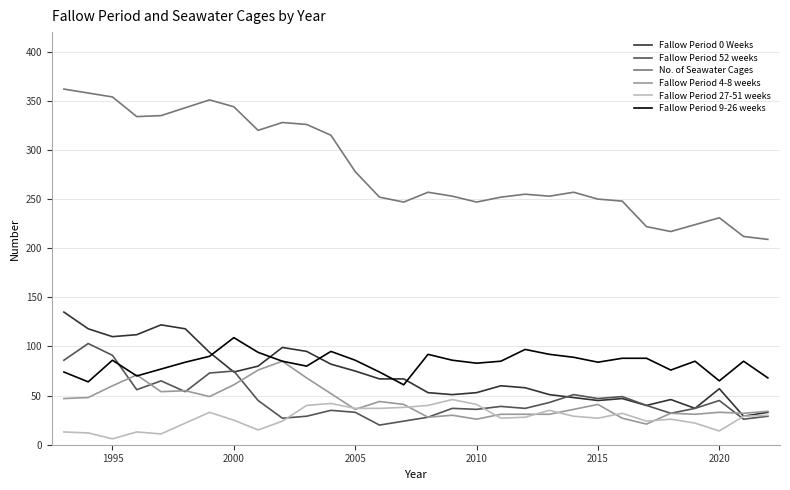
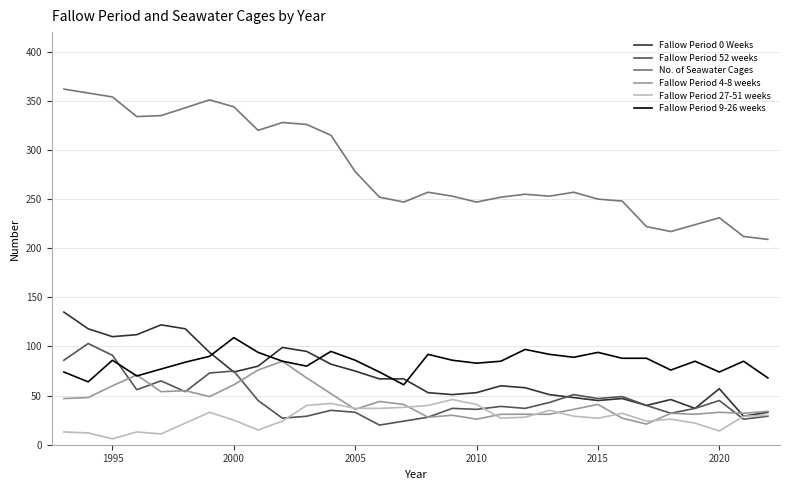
Fallow Period 9-26 weeks, 2015: 80 -> 90
Fallow Period 9-26 weeks, 2020: 65 -> 74
